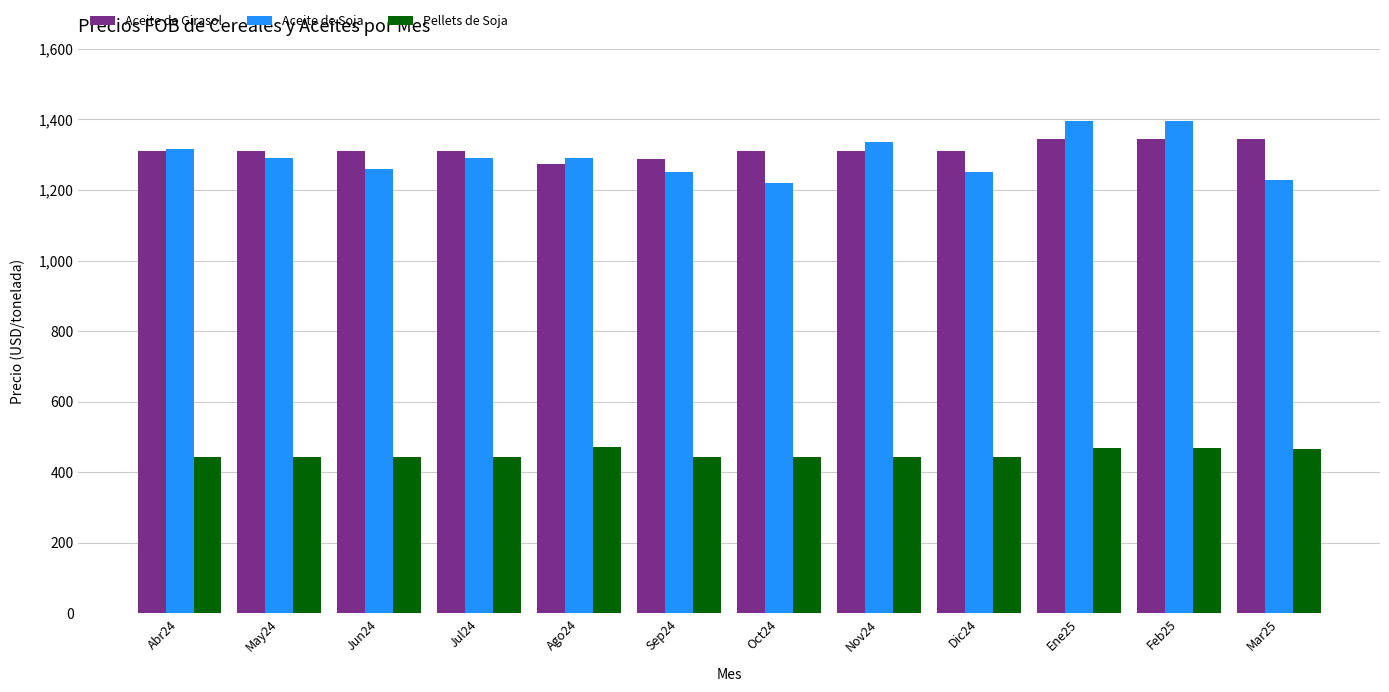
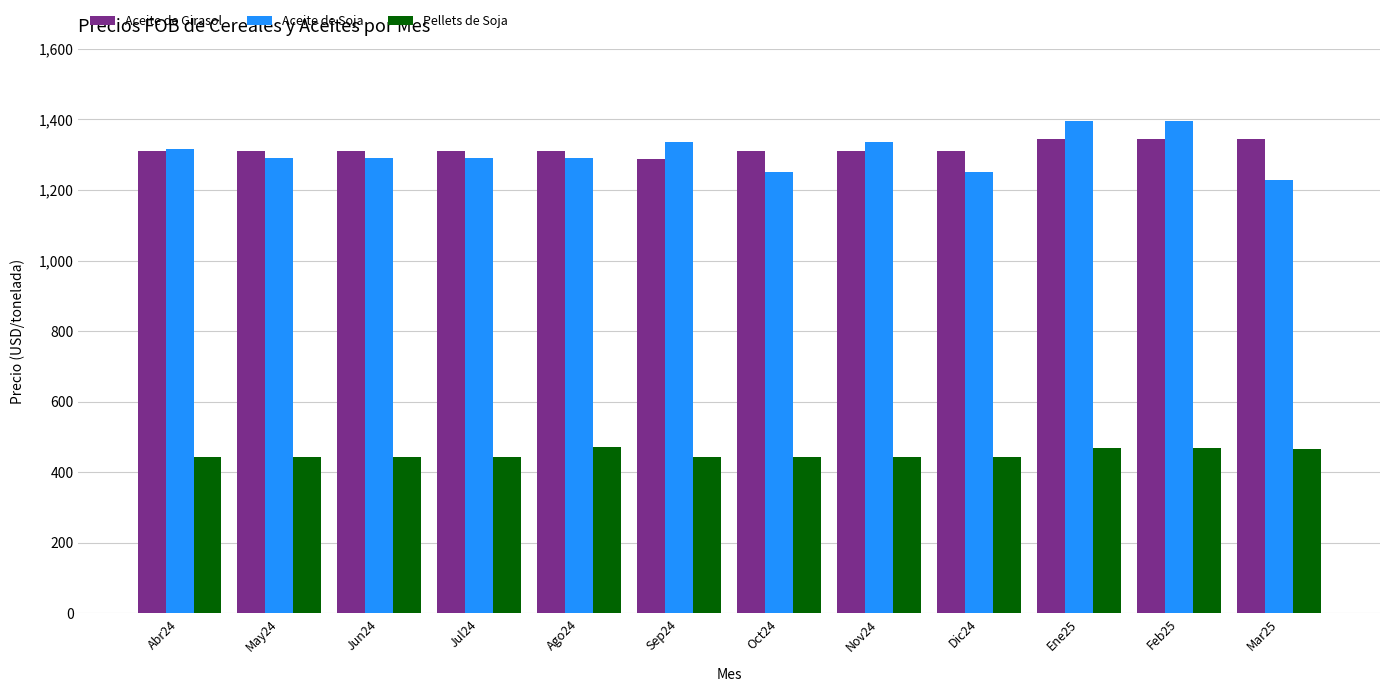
Aceite de Soja, Jun24: 1,260 -> 1,290
Aceite de Girasol, Ago24: 1,270 -> 1,310
Aceite de Soja, Sep24: 1,250 -> 1,340
Aceite de Soja, Oct24: 1,220 -> 1,250
